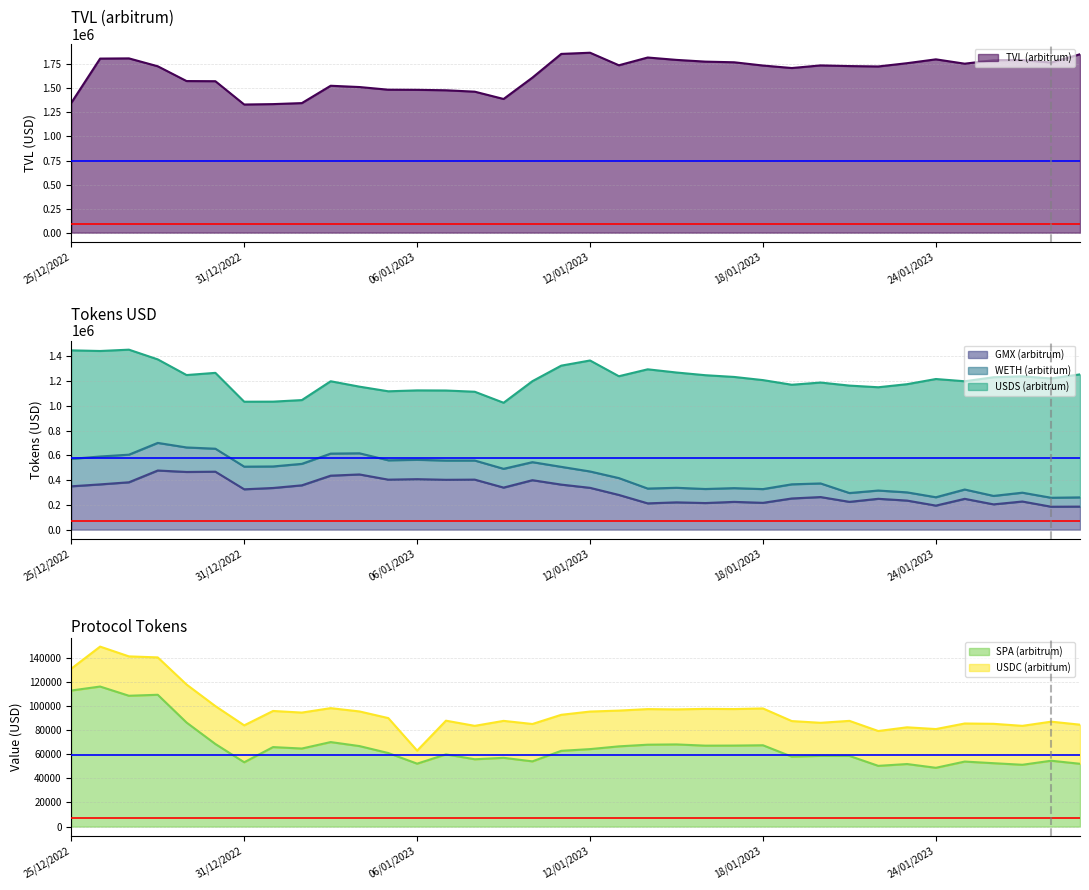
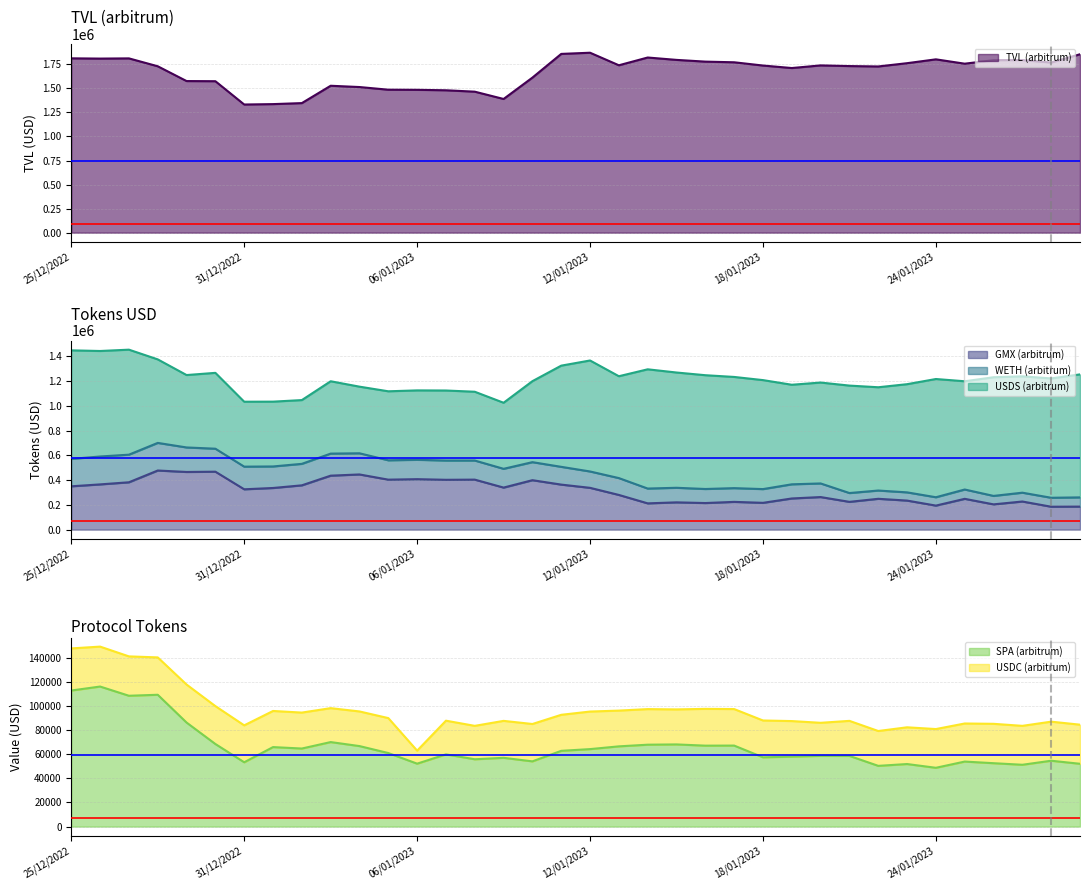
TVL (arbitrum), 25/12/2022: 1300000 -> 1800000
Protocol Tokens, USDC (arbitrum), 25/12/2022: 18000 -> 35000
Protocol Tokens, SPA (arbitrum), 18/01/2023: 68000 -> 58000
